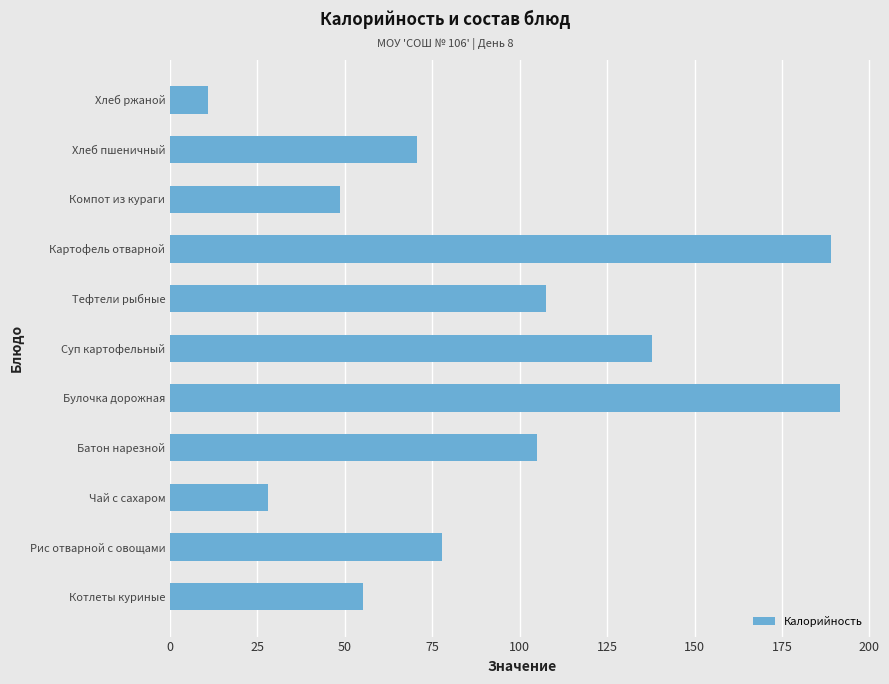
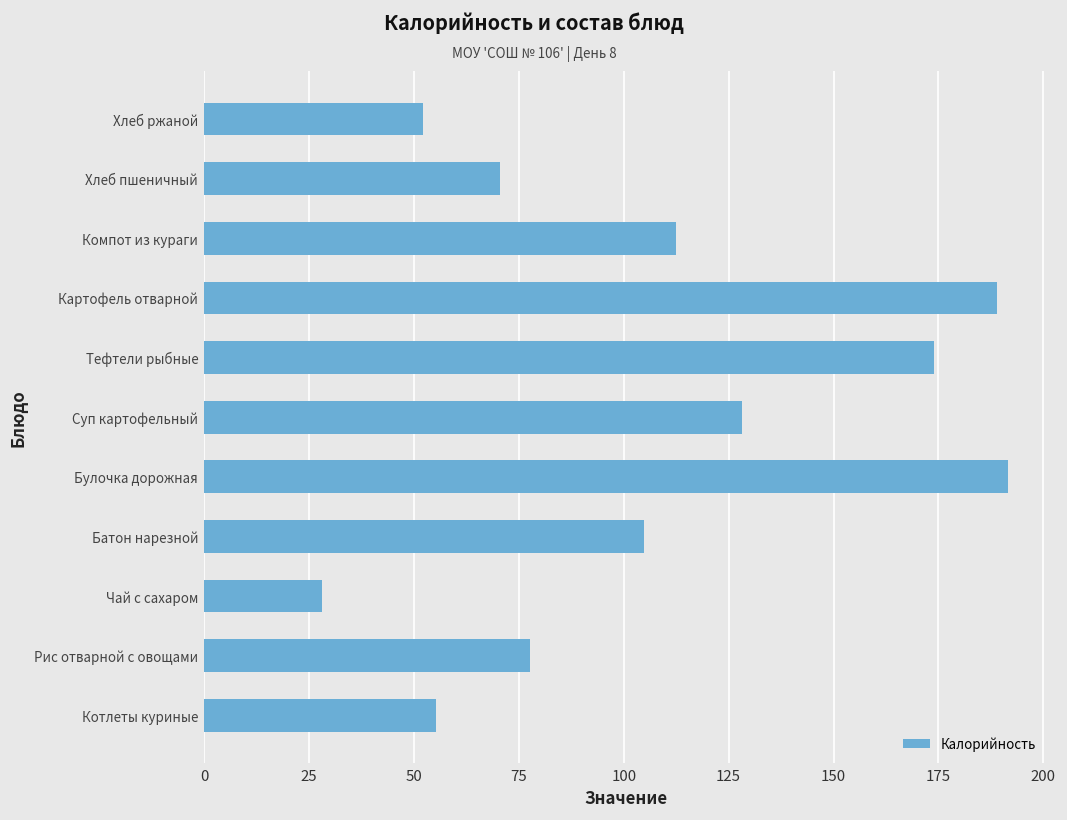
Хлеб ржаной: 11 -> 52
Компот из кураги: 49 -> 112
Тефтели рыбные: 107 -> 174
Суп картофельный: 138 -> 128
